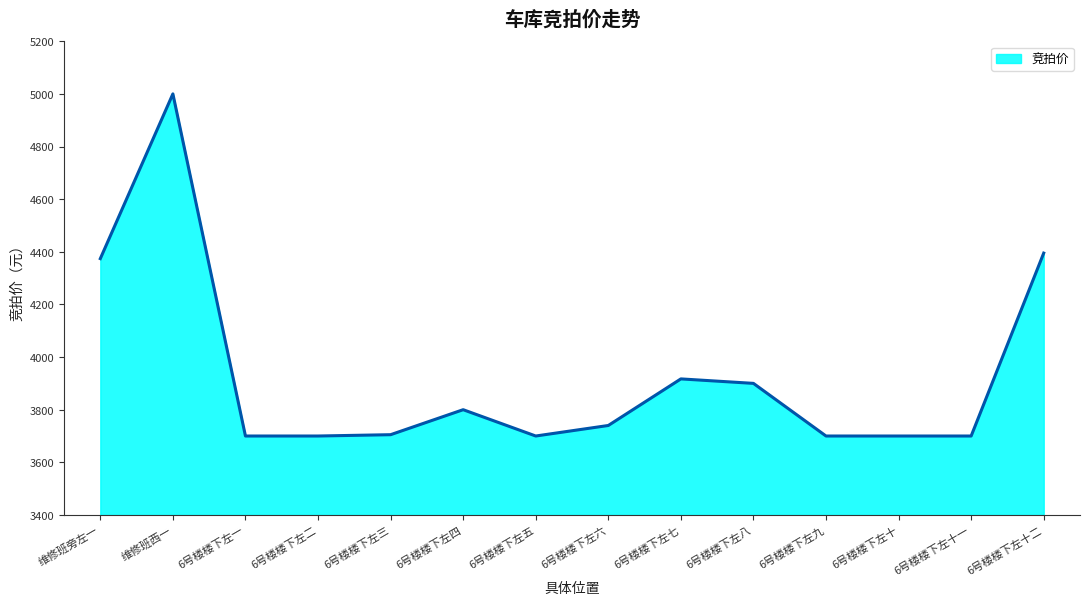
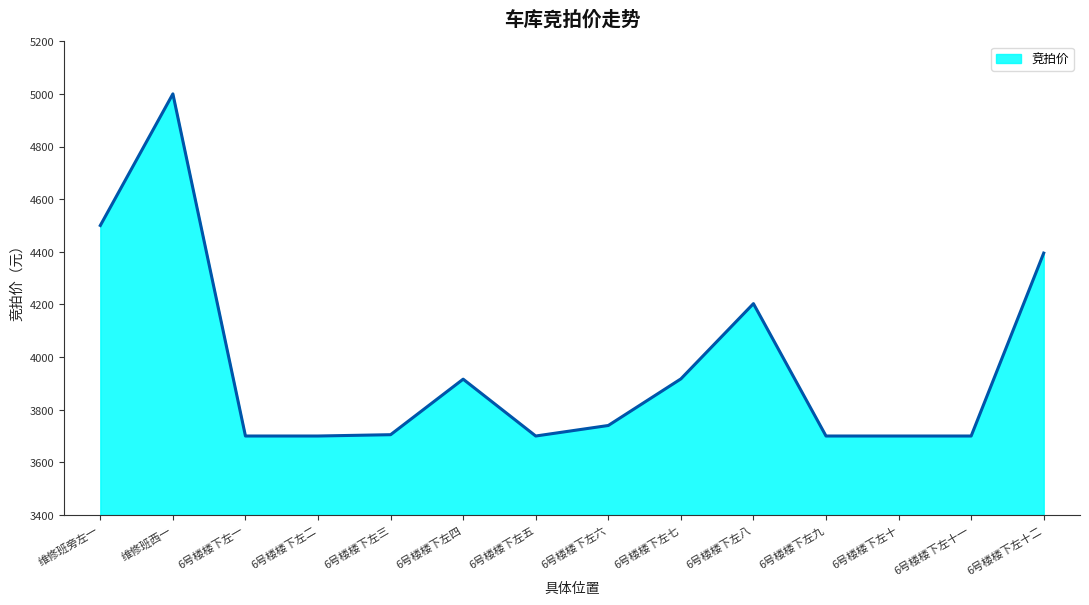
维修班旁左一: 4370 -> 4500
6号楼楼下左四: 3800 -> 3920
6号楼楼下左八: 3900 -> 4200
